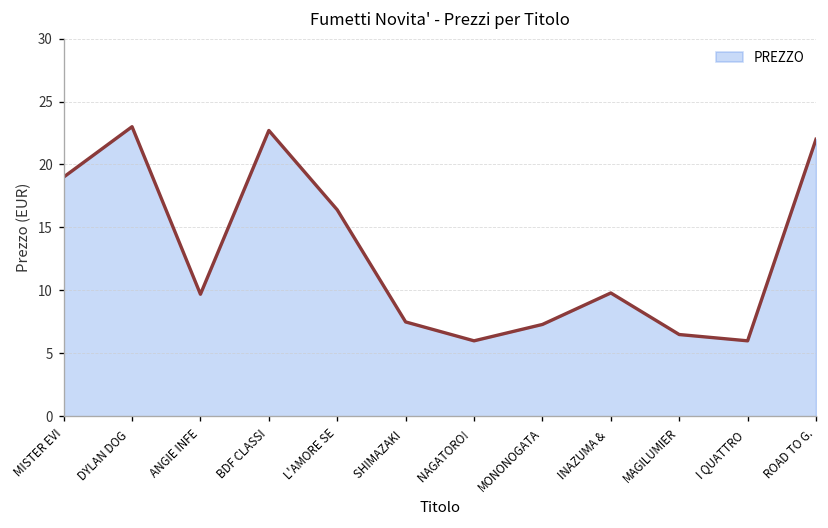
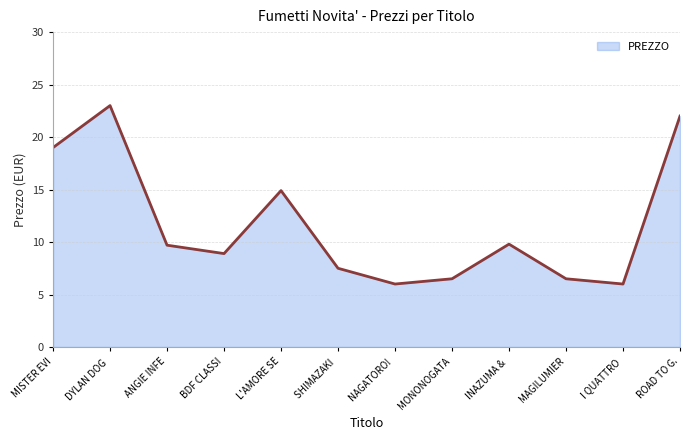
BDF CLASSI: 22.7 -> 8.9
L'AMORE SE: 16.4 -> 14.9
MONONOGATA: 7.3 -> 6.5
